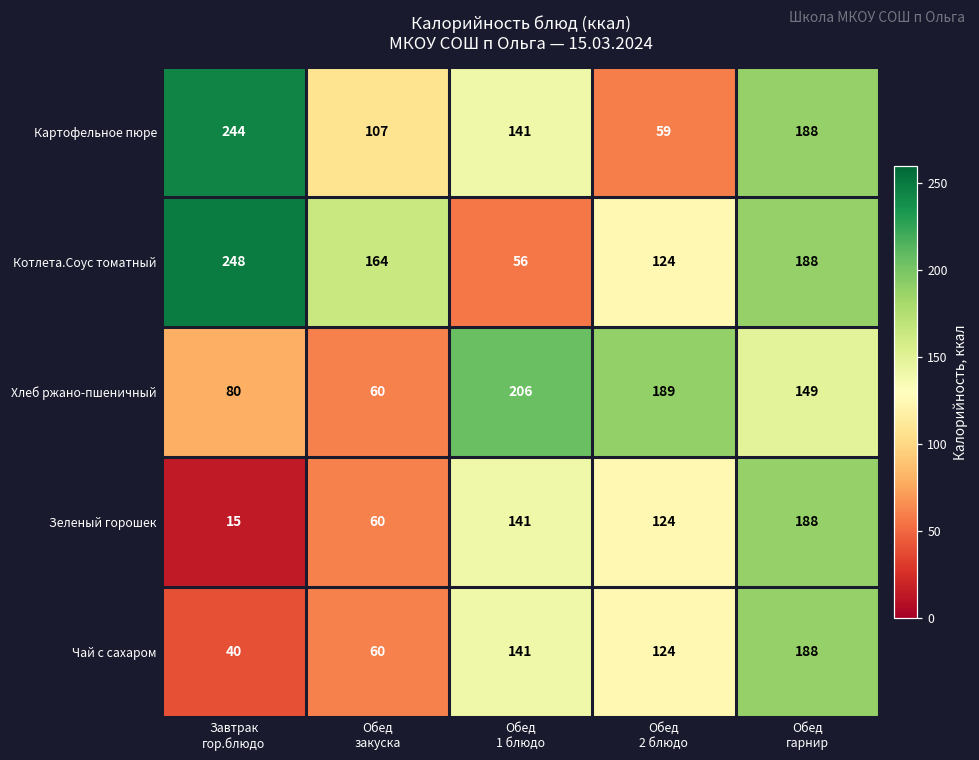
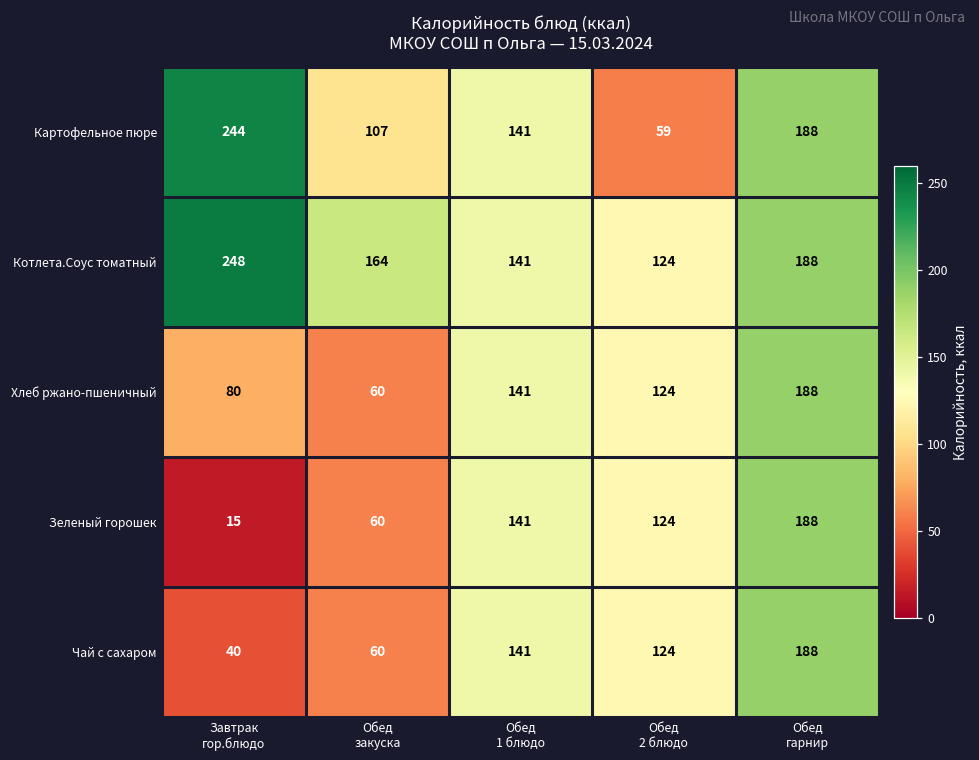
Котлета.Соус томатный, Обед 1 блюдо: 56 -> 141
Хлеб ржано-пшеничный, Обед 1 блюдо: 206 -> 141
Хлеб ржано-пшеничный, Обед 2 блюдо: 189 -> 124
Хлеб ржано-пшеничный, Обед гарнир: 149 -> 188
